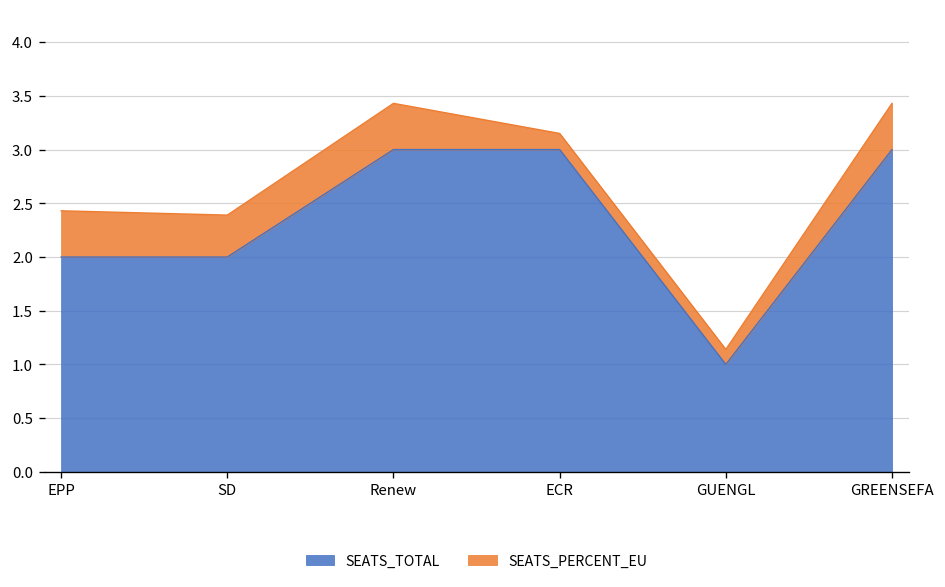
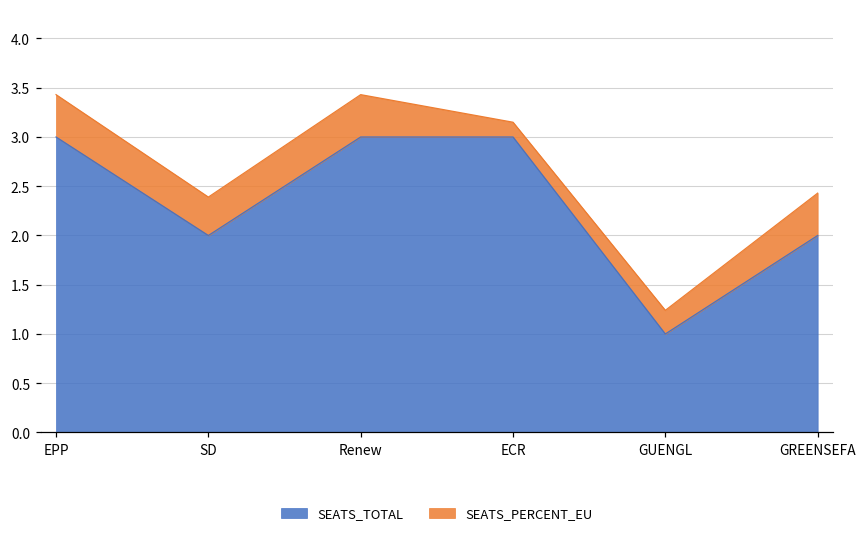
SEATS_TOTAL, EPP: 2 -> 3
SEATS_PERCENT_EU, GUENGL: 0.1 -> 0.2
SEATS_TOTAL, GREENSEFA: 3 -> 2
